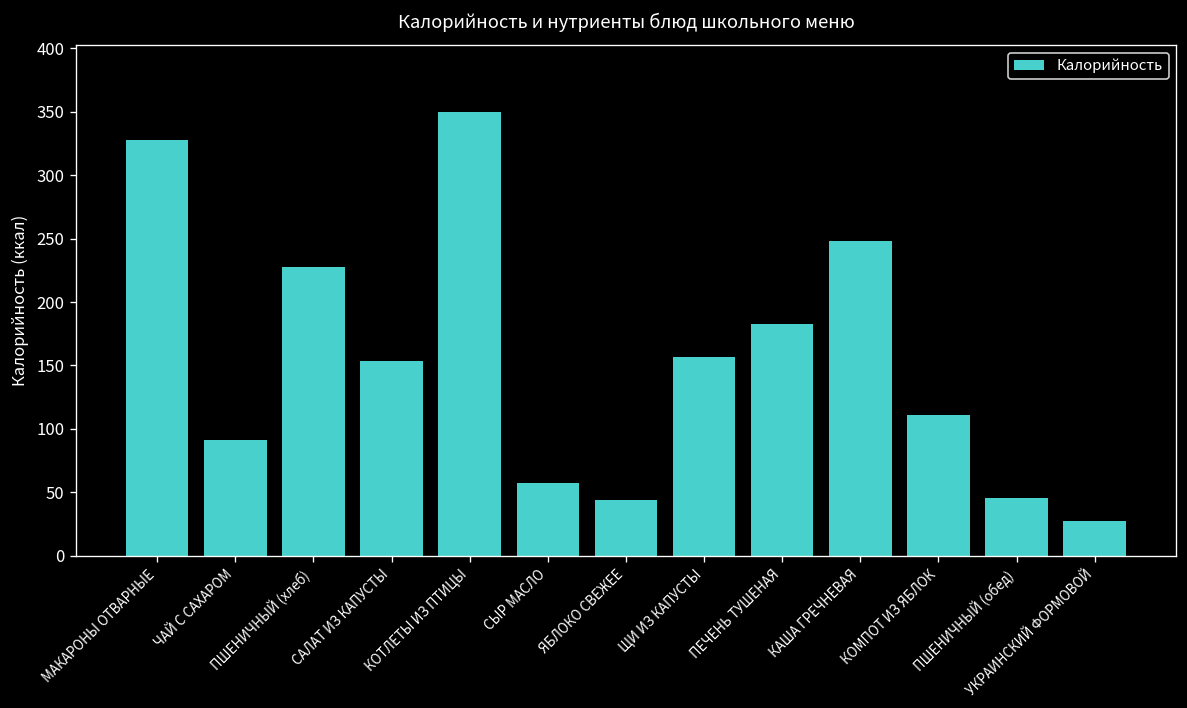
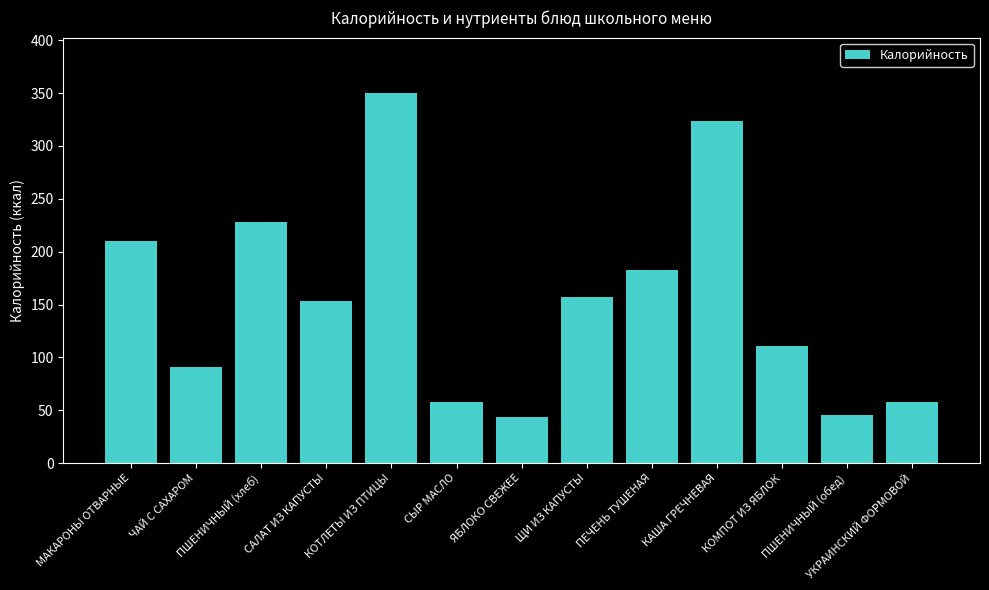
МАКАРОНЫ ОТВАРНЫЕ: 328 -> 210
КАША ГРЕЧНЕВАЯ: 248 -> 324
УКРАИНСКИЙ ФОРМОВОЙ: 28 -> 58
